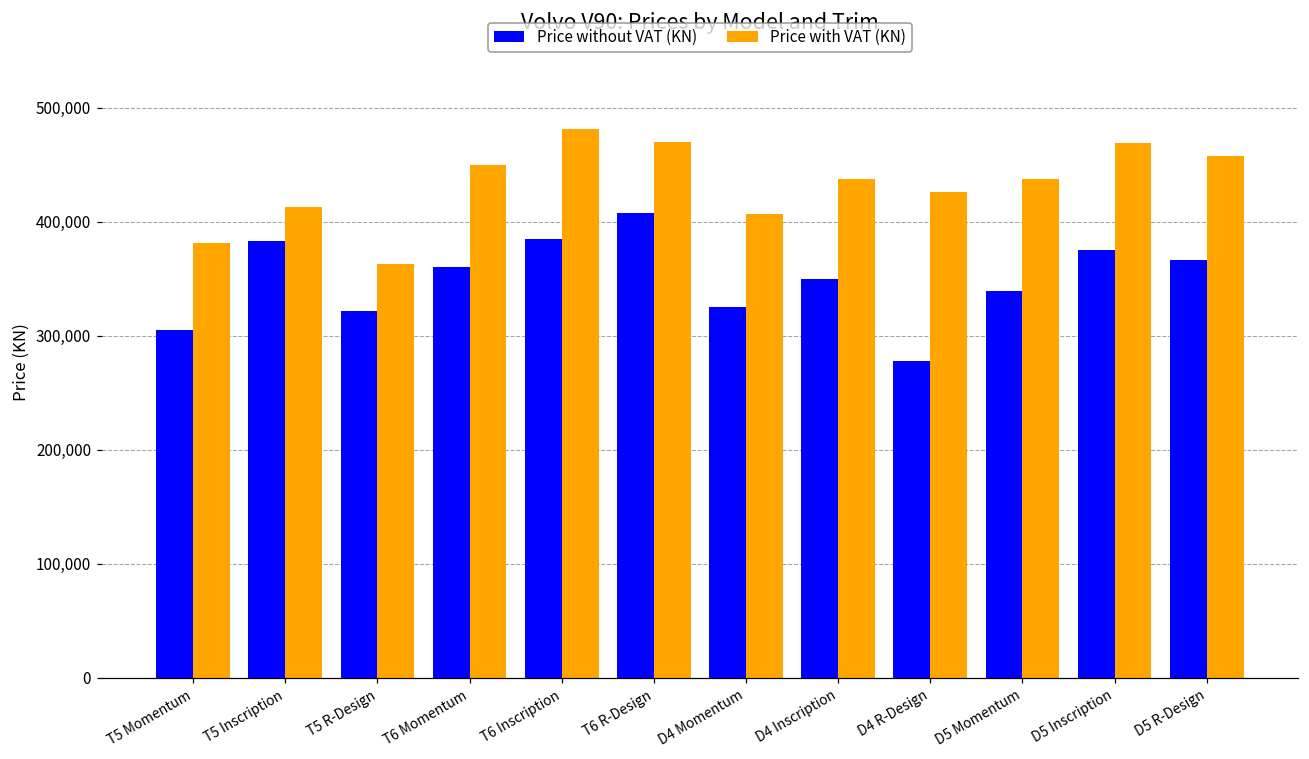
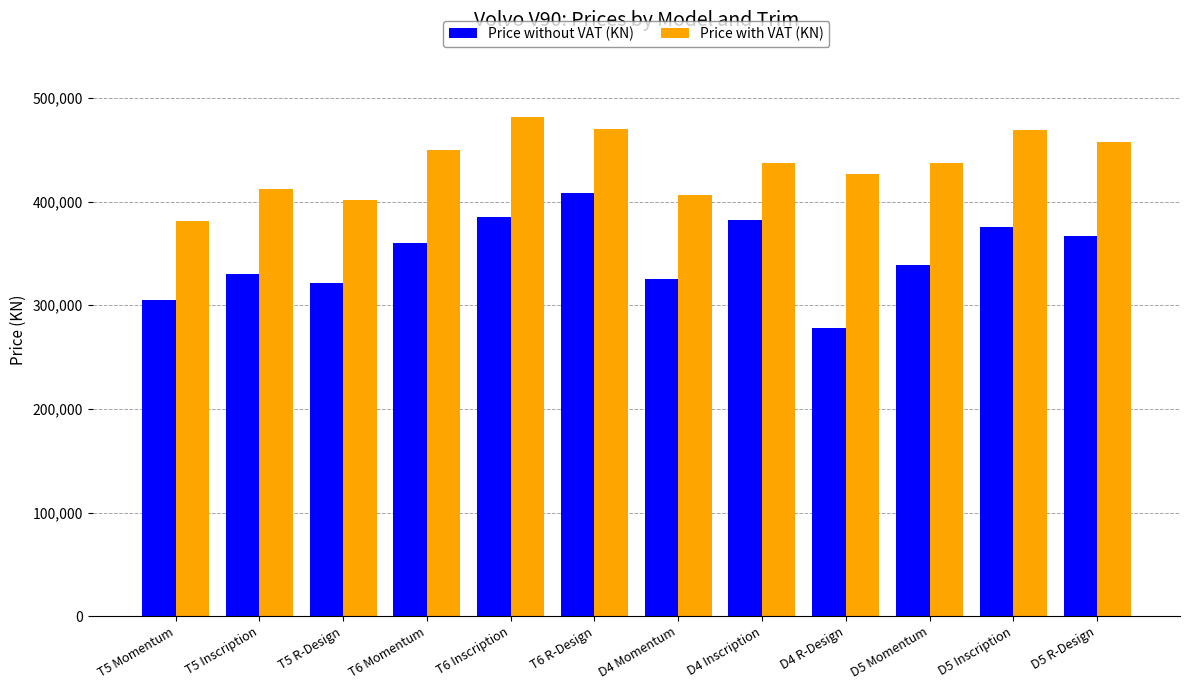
Price without VAT (KN), T5 Inscription: 383,000 -> 330,000
Price with VAT (KN), T5 R-Design: 363,000 -> 402,000
Price without VAT (KN), D4 Inscription: 350,000 -> 383,000
